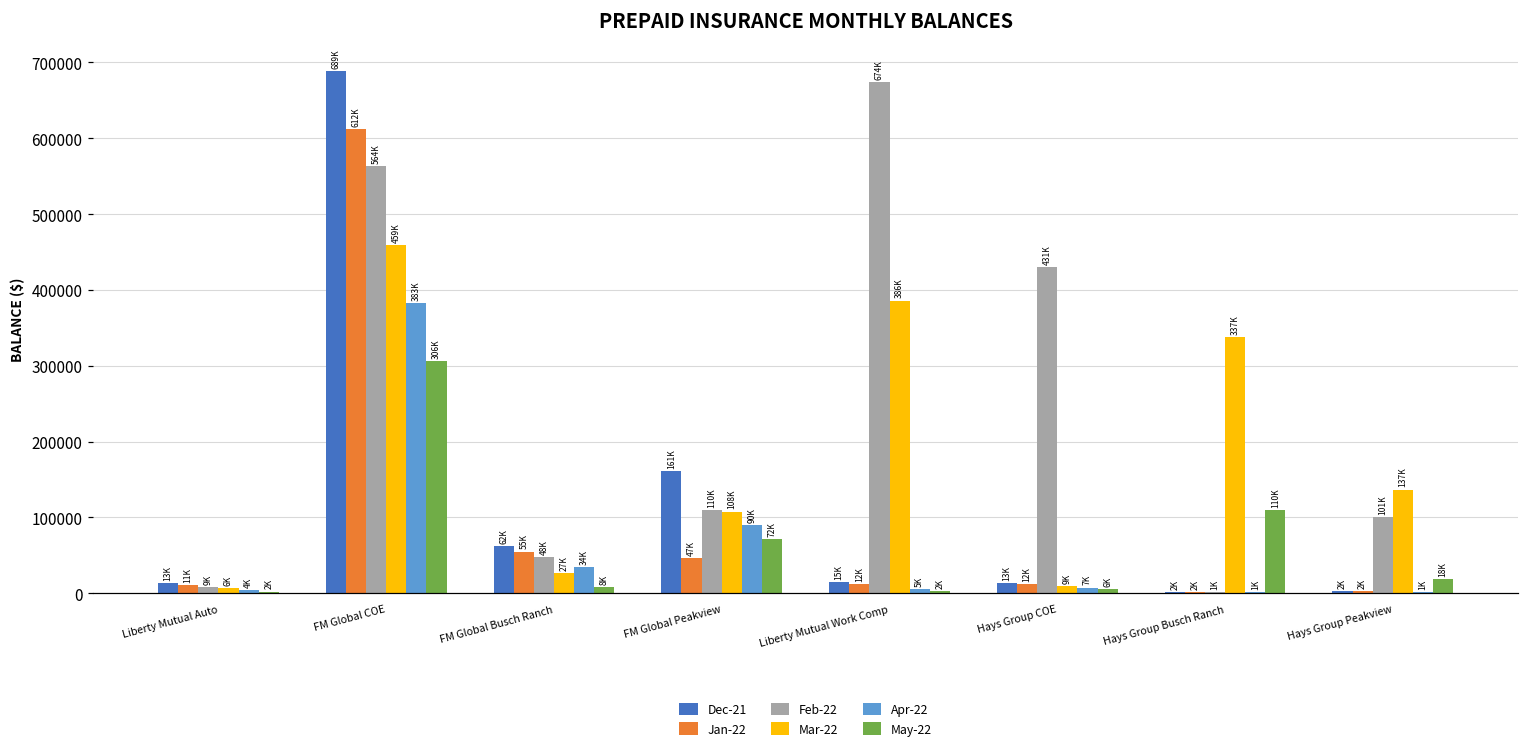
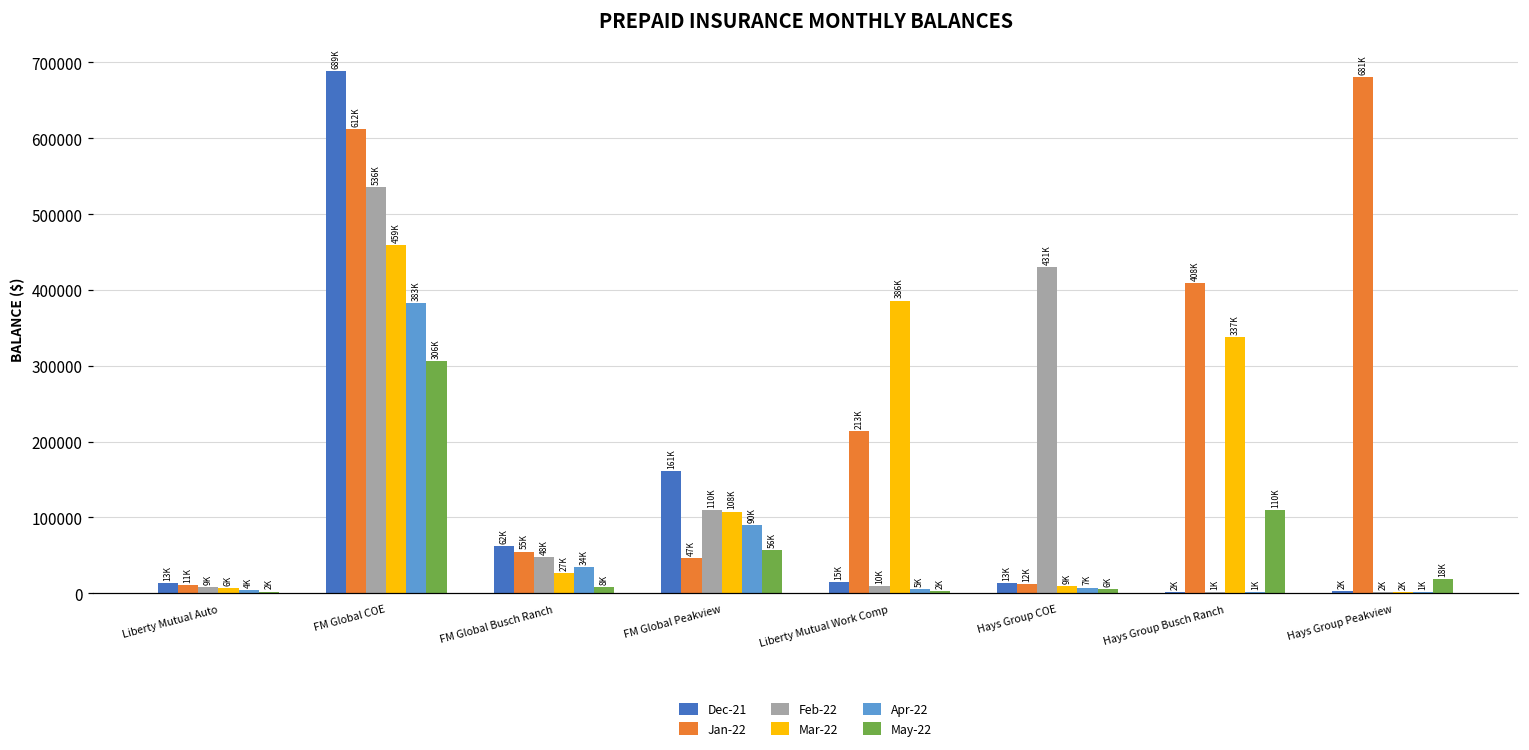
Feb-22, FM Global COE: 564K -> 536K
May-22, FM Global Peakview: 72K -> 56K
Jan-22, Liberty Mutual Work Comp: 12K -> 213K
Feb-22, Liberty Mutual Work Comp: 674K -> 10K
Jan-22, Hays Group Busch Ranch: 2K -> 408K
Jan-22, Hays Group Peakview: 2K -> 681K
Feb-22, Hays Group Peakview: 101K -> 2K
Mar-22, Hays Group Peakview: 137K -> 2K
